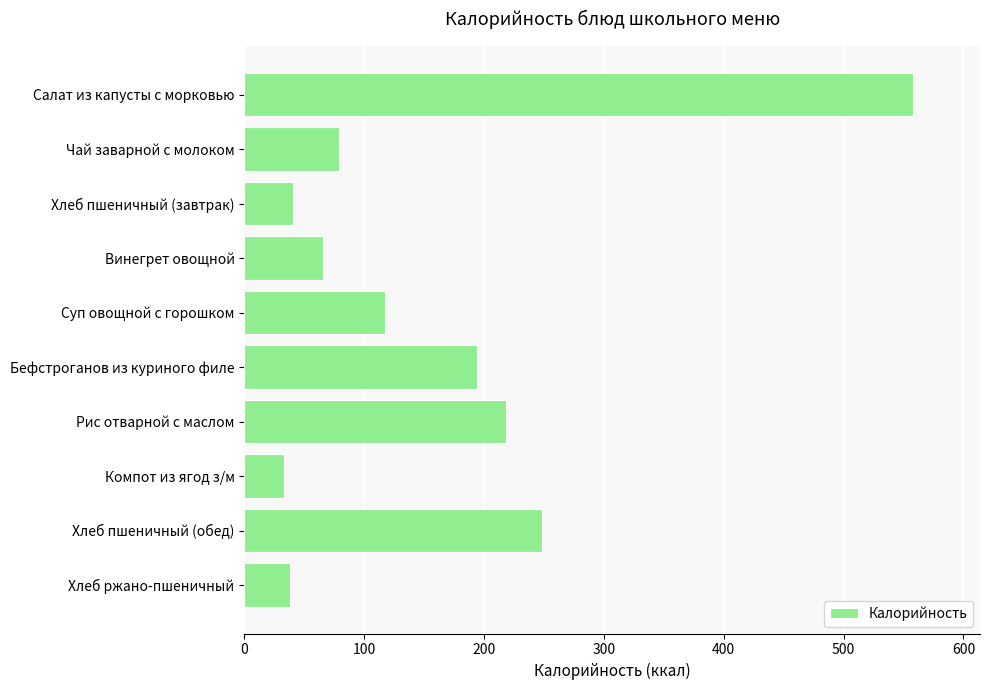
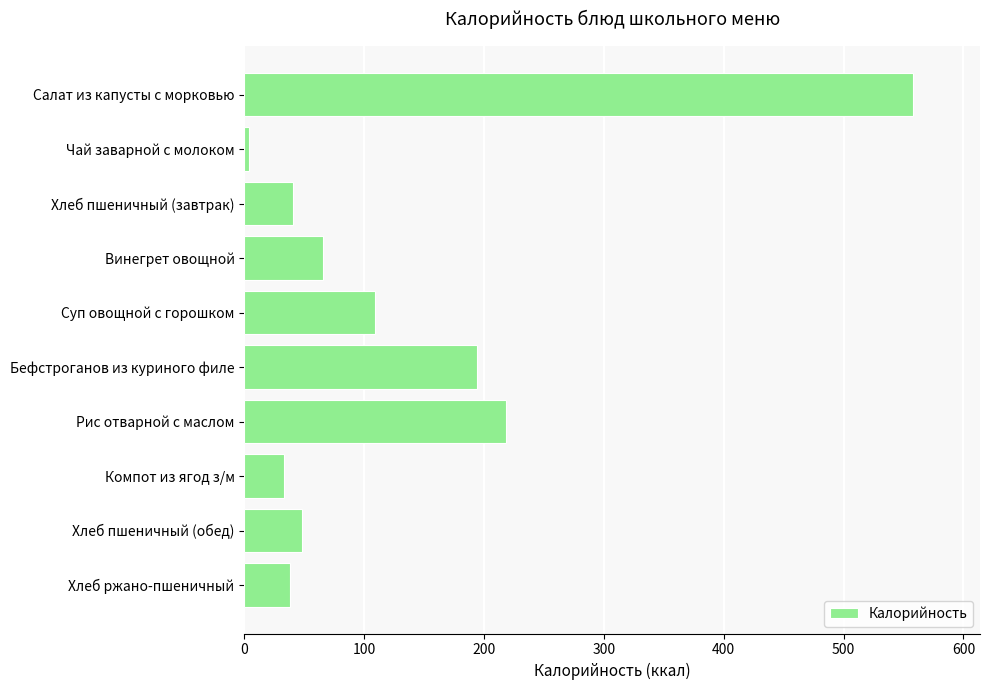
Чай заварной с молоком: 79 -> 4
Суп овощной с горошком: 117 -> 109
Хлеб пшеничный (обед): 248 -> 48
